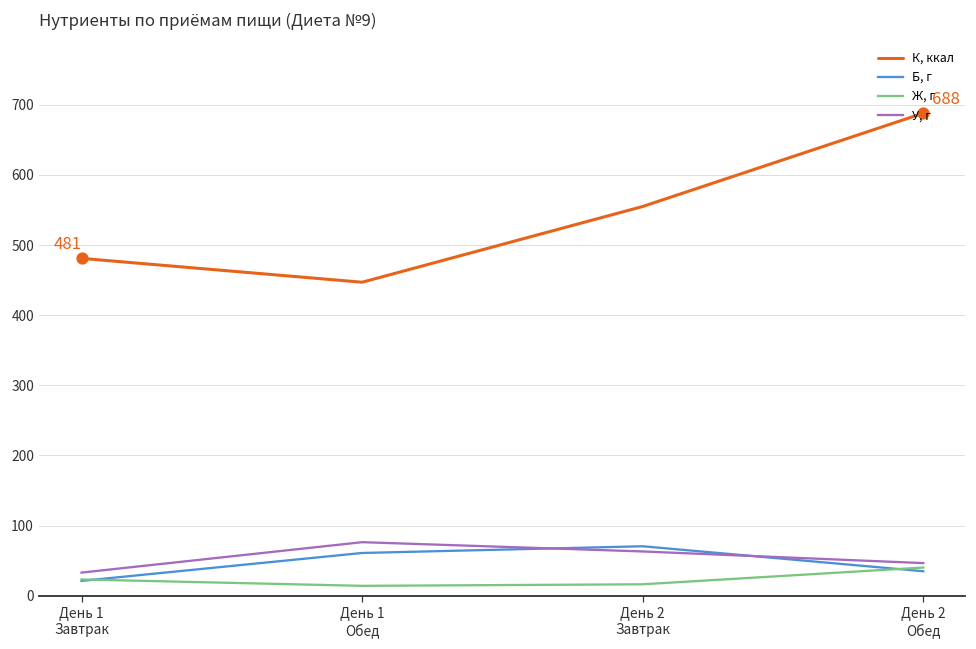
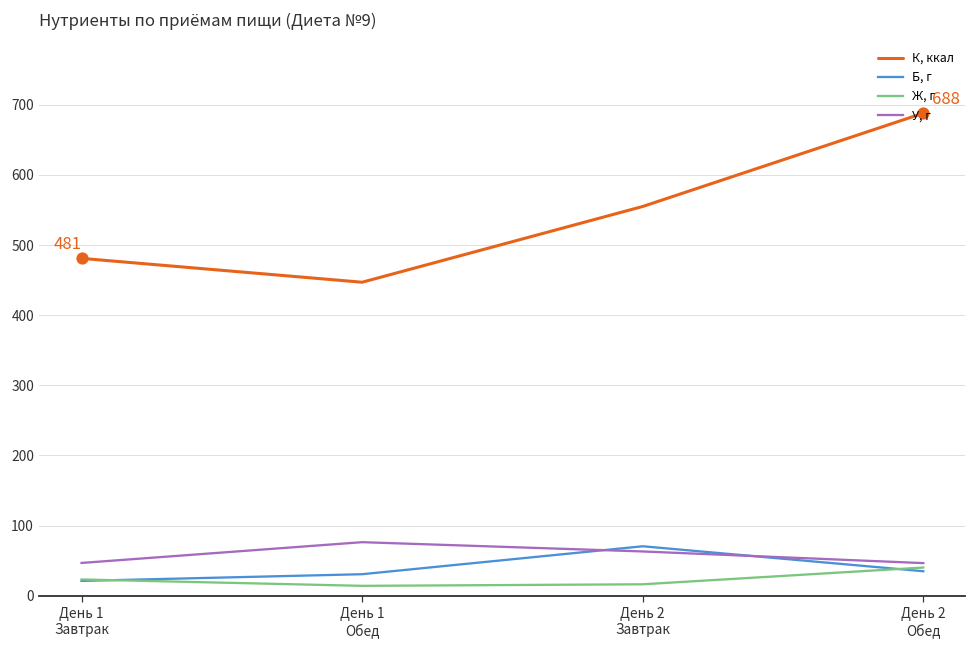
У, г, День 1 Завтрак: 30 -> 50
Б, г, День 1 Обед: 60 -> 30
